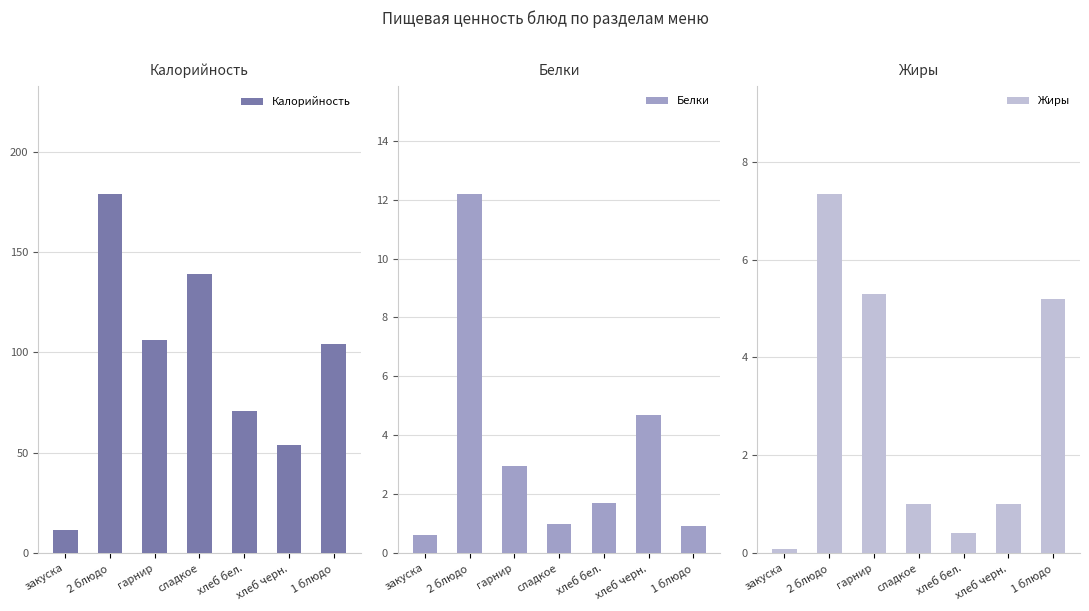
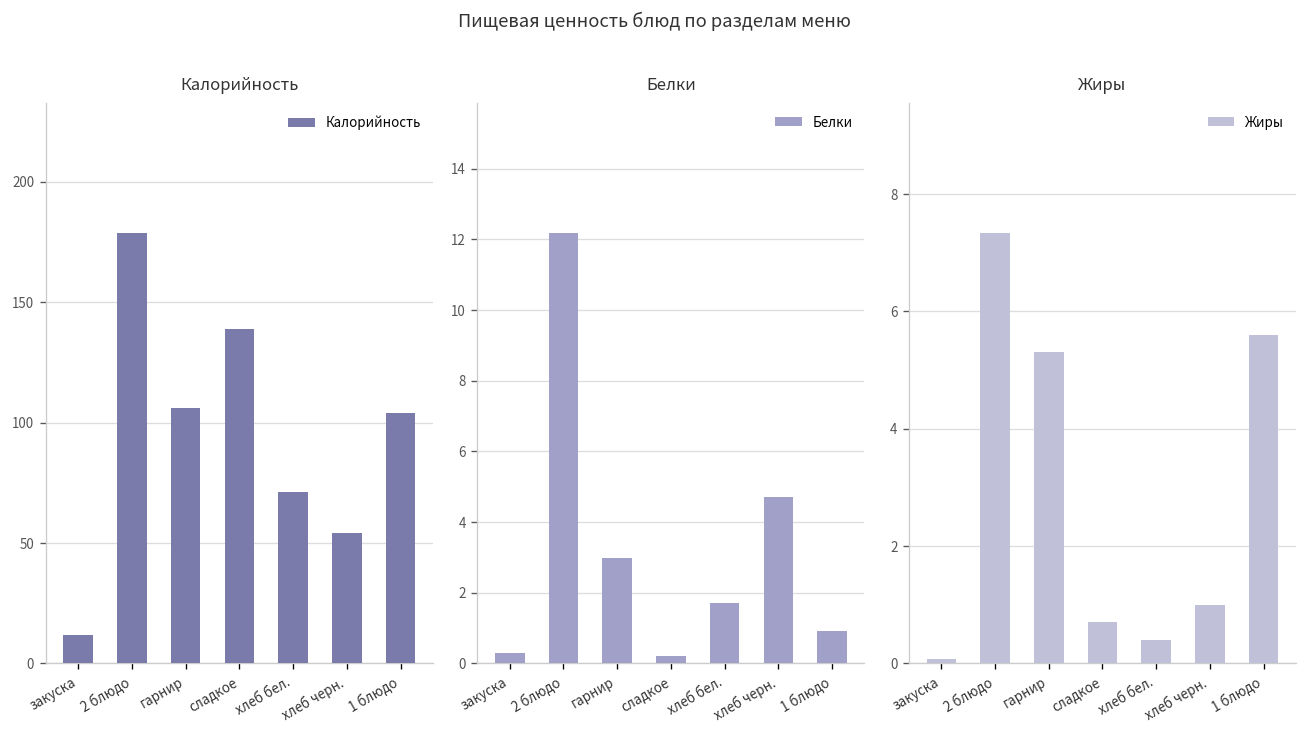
Белки, закуска: 0.6 -> 0.3
Белки, сладкое: 1.0 -> 0.2
Жиры, сладкое: 1.0 -> 0.7
Жиры, 1 блюдо: 5.2 -> 5.6
